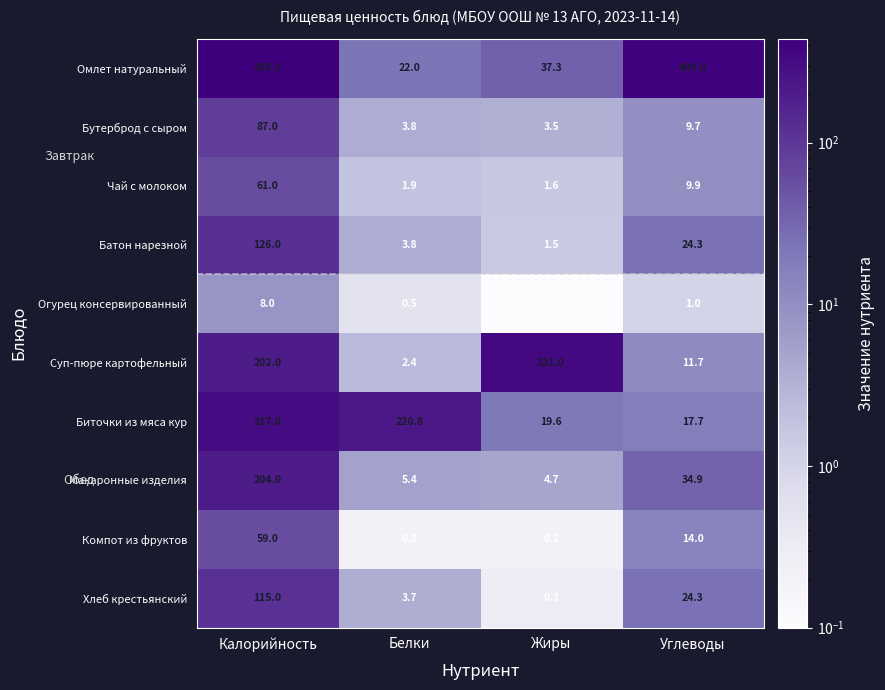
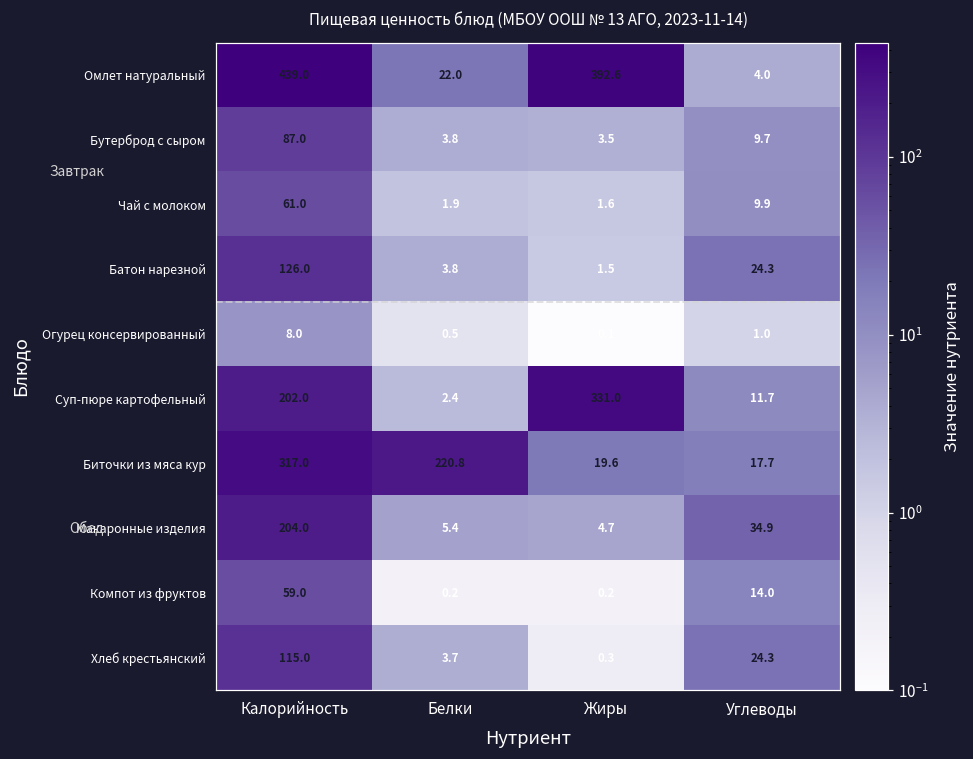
Омлет натуральный, Жиры: 37.3 -> 392.6
Омлет натуральный, Углеводы: 409.0 -> 4.0
